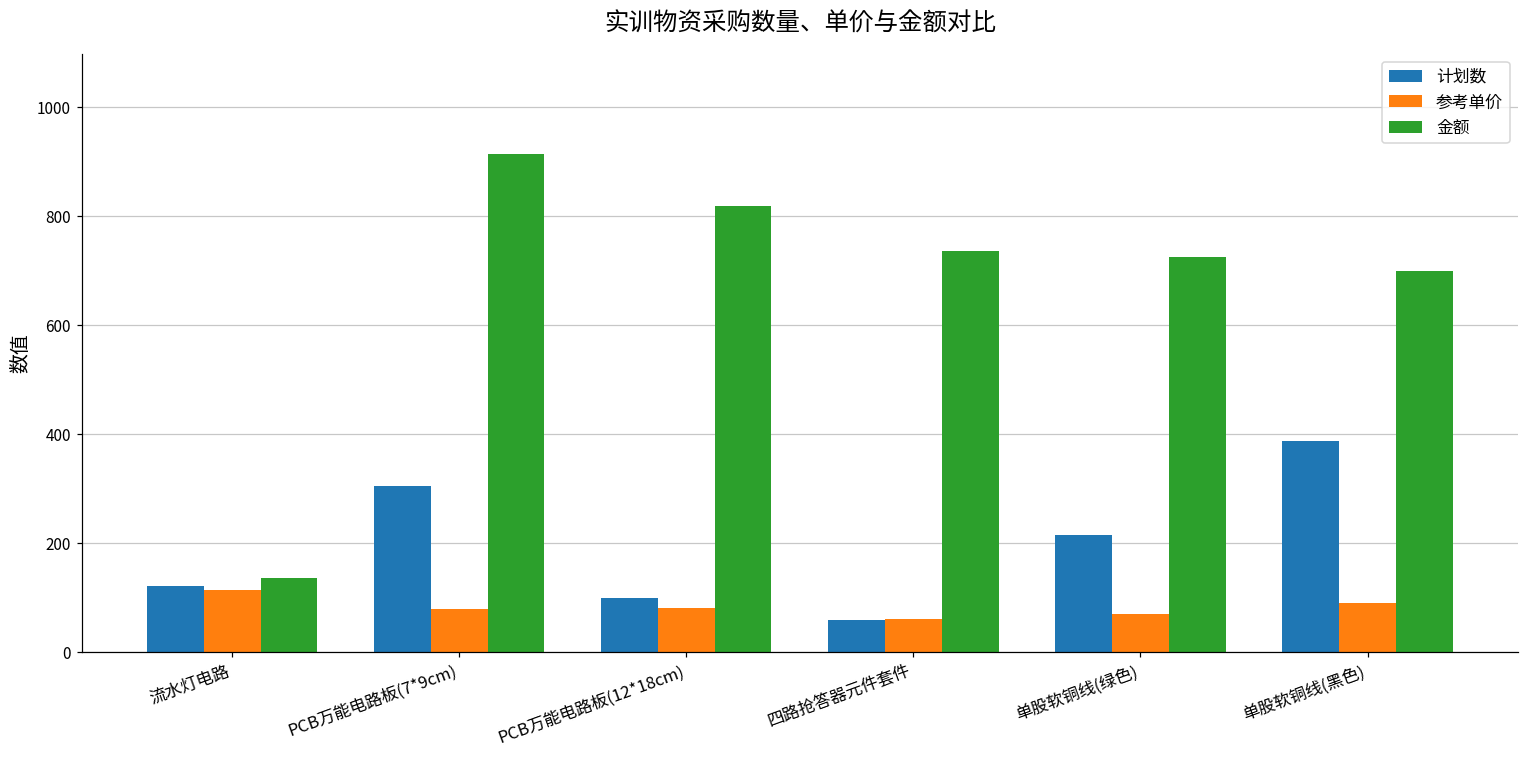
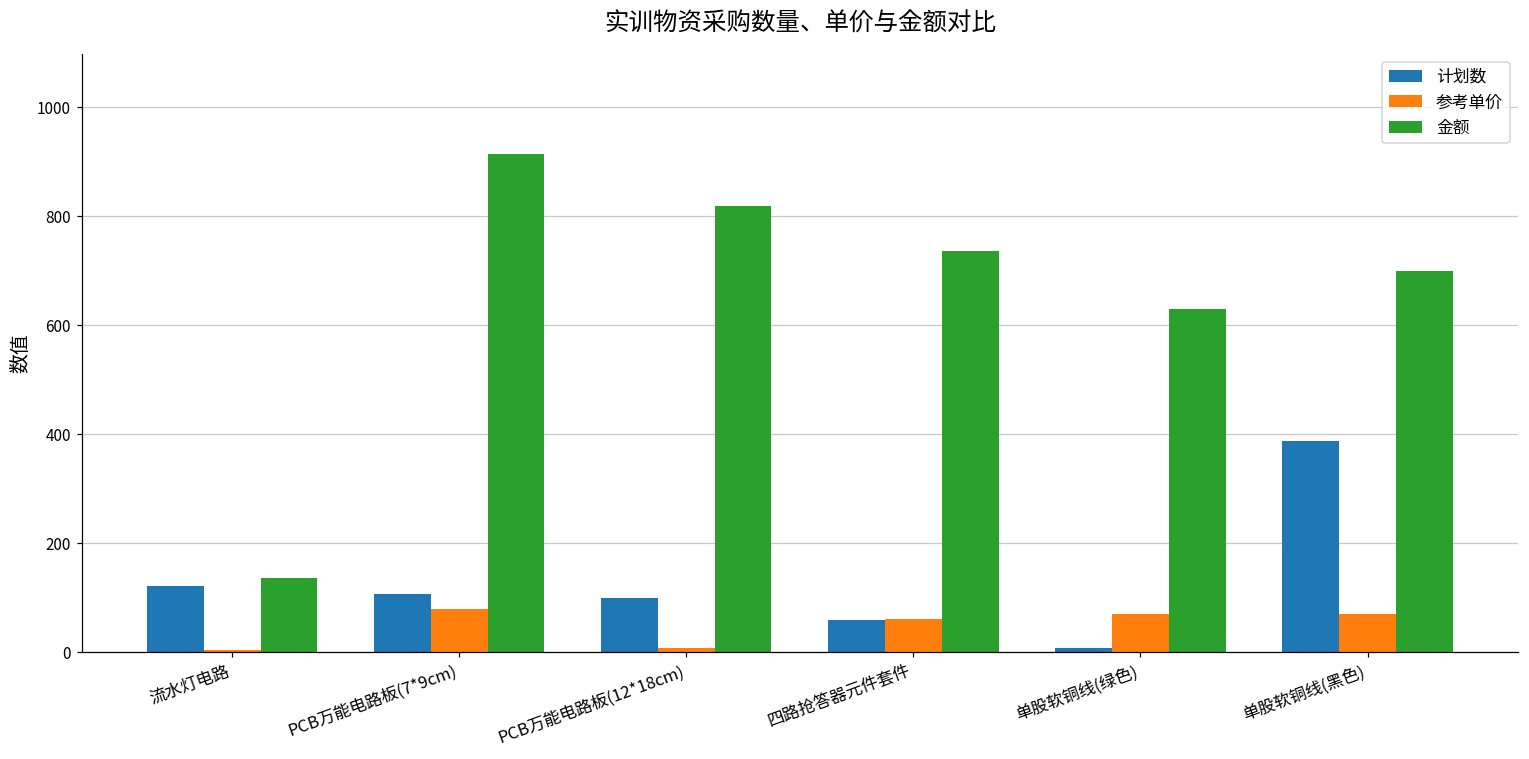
参考单价, 流水灯电路: 110 -> 0
计划数, PCB万能电路板(7*9cm): 310 -> 110
参考单价, PCB万能电路板(12*18cm): 80 -> 10
计划数, 单股软铜线(绿色): 220 -> 10
金额, 单股软铜线(绿色): 730 -> 630
参考单价, 单股软铜线(黑色): 90 -> 70
